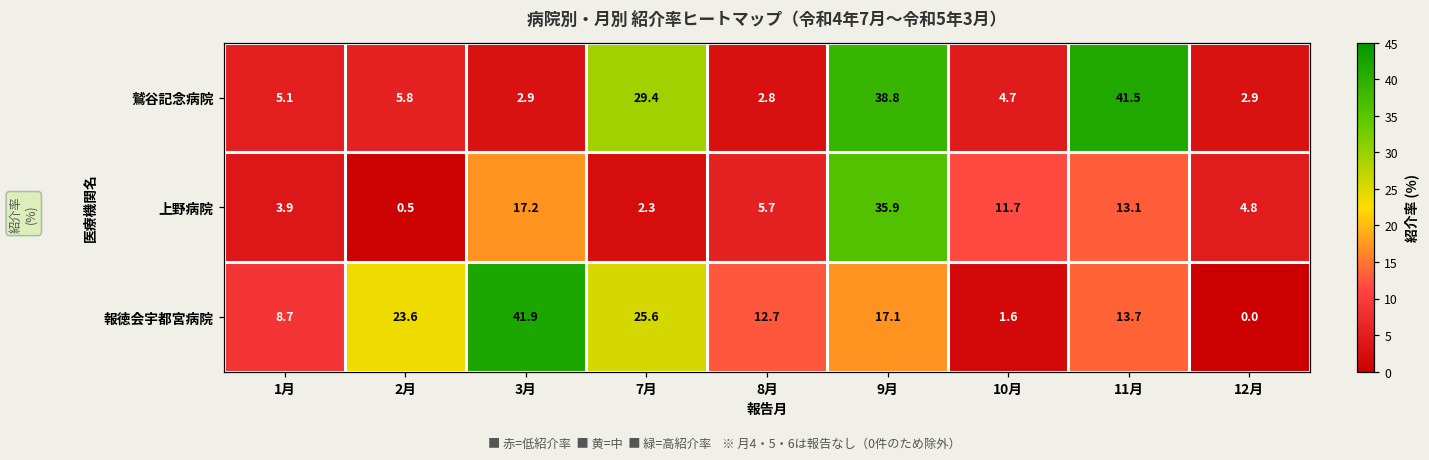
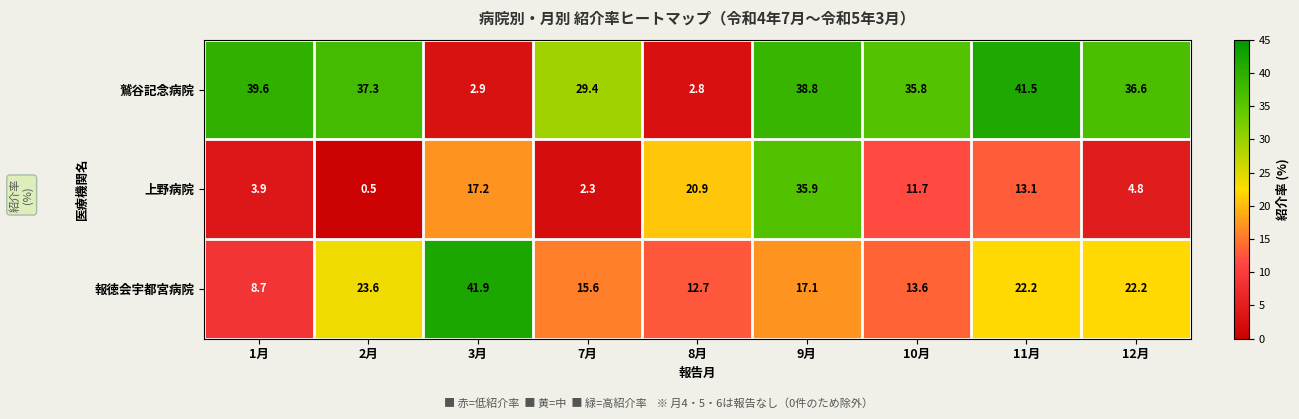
鷲谷記念病院, 1月: 5.1 -> 39.6
鷲谷記念病院, 2月: 5.8 -> 37.3
鷲谷記念病院, 10月: 4.7 -> 35.8
鷲谷記念病院, 12月: 2.9 -> 36.6
上野病院, 8月: 5.7 -> 20.9
報徳会宇都宮病院, 7月: 25.6 -> 15.6
報徳会宇都宮病院, 10月: 1.6 -> 13.6
報徳会宇都宮病院, 11月: 13.7 -> 22.2
報徳会宇都宮病院, 12月: 0.0 -> 22.2
